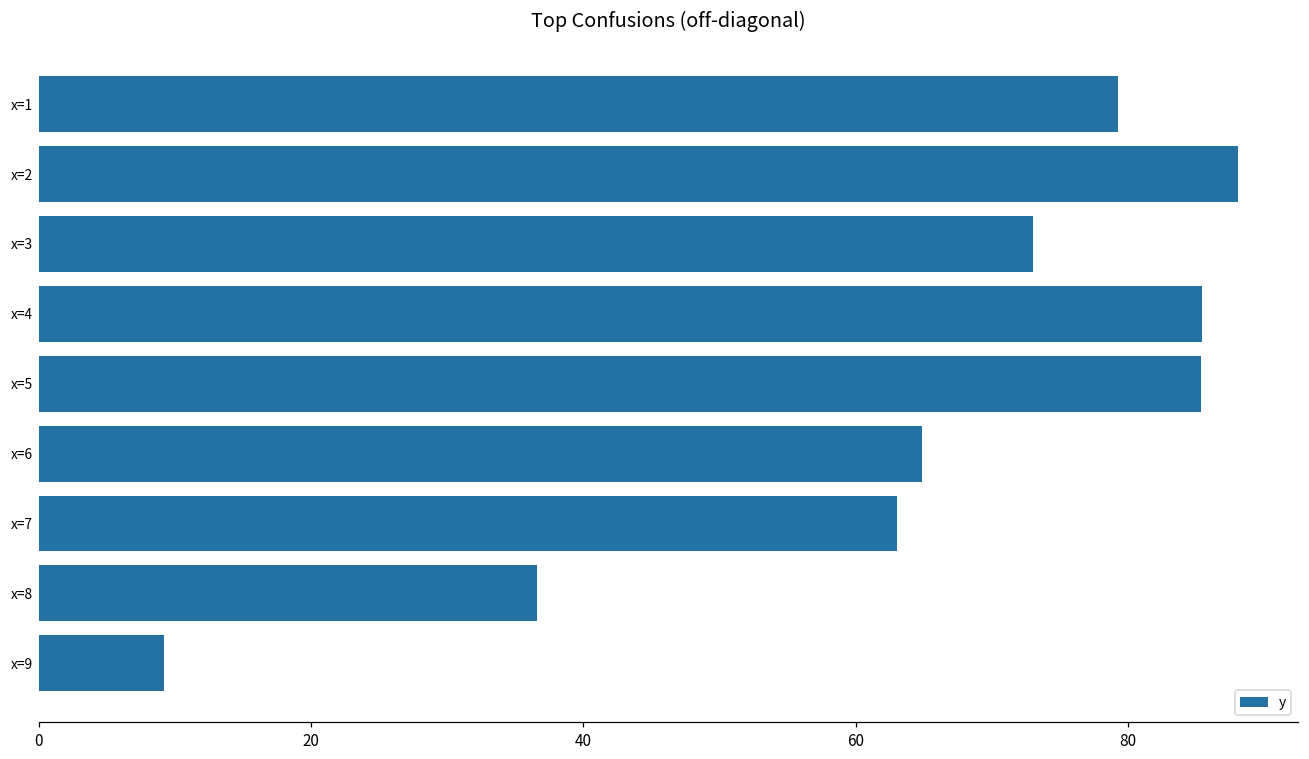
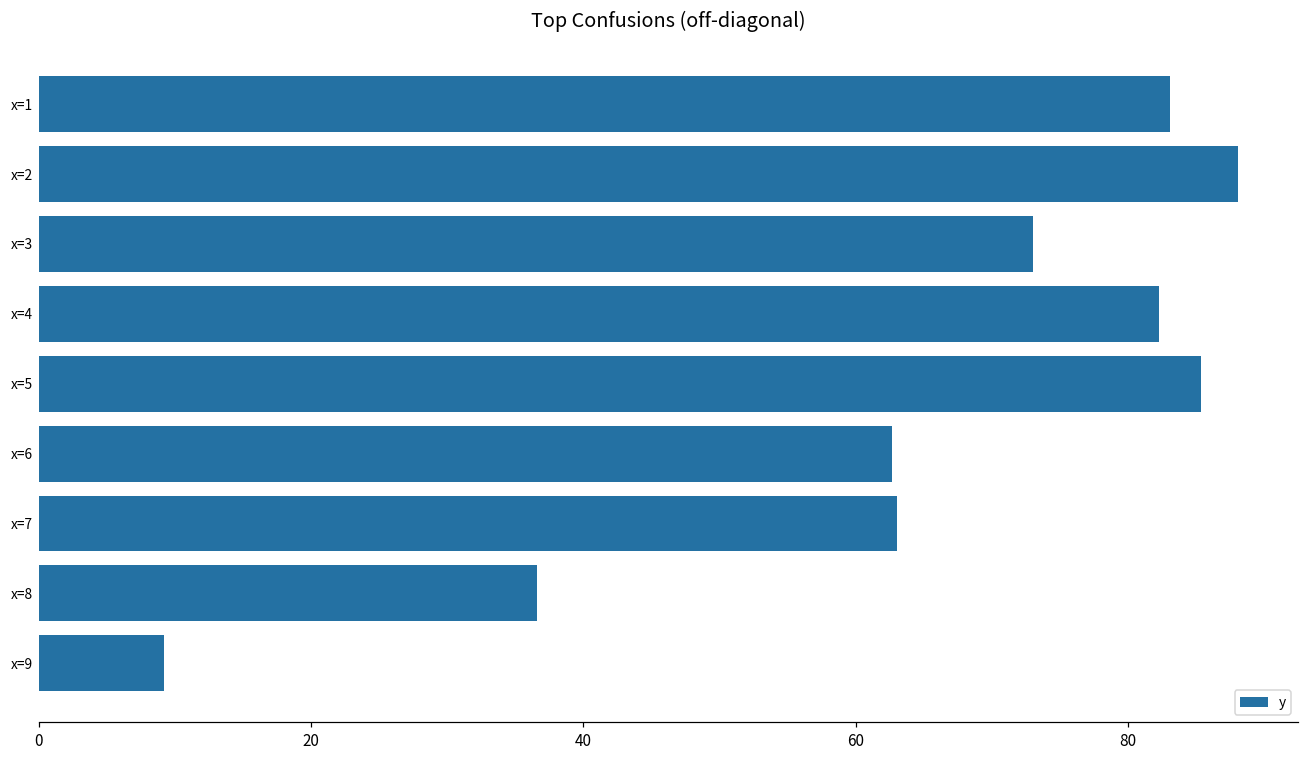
x=1: 79.3 -> 83.1
x=4: 85.4 -> 82.3
x=6: 64.9 -> 62.6
